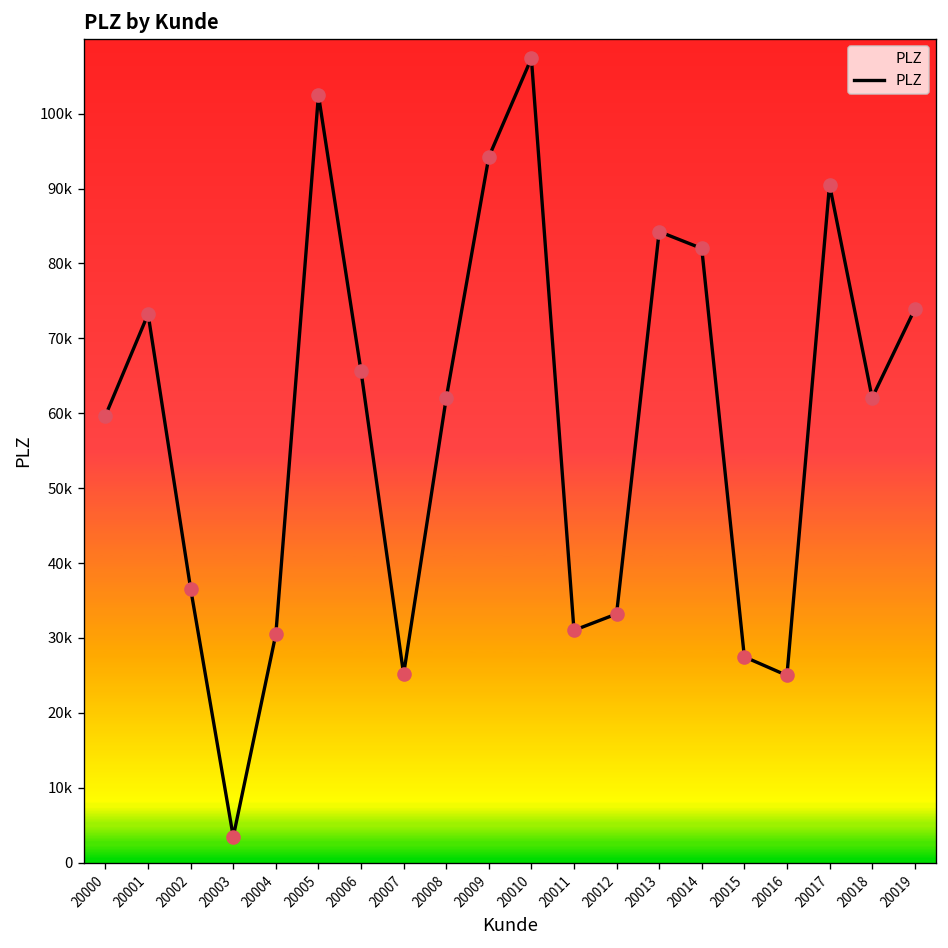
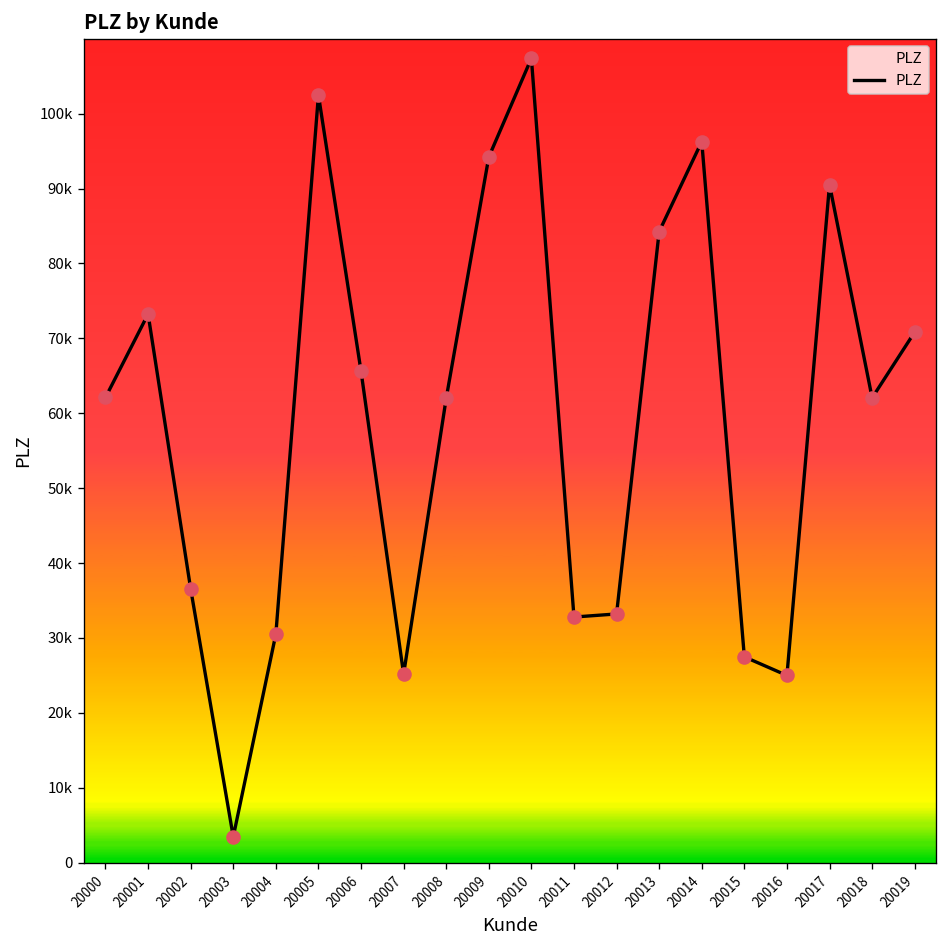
20000: 60000 -> 62000
20011: 31000 -> 33000
20014: 82000 -> 96000
20019: 74000 -> 71000
